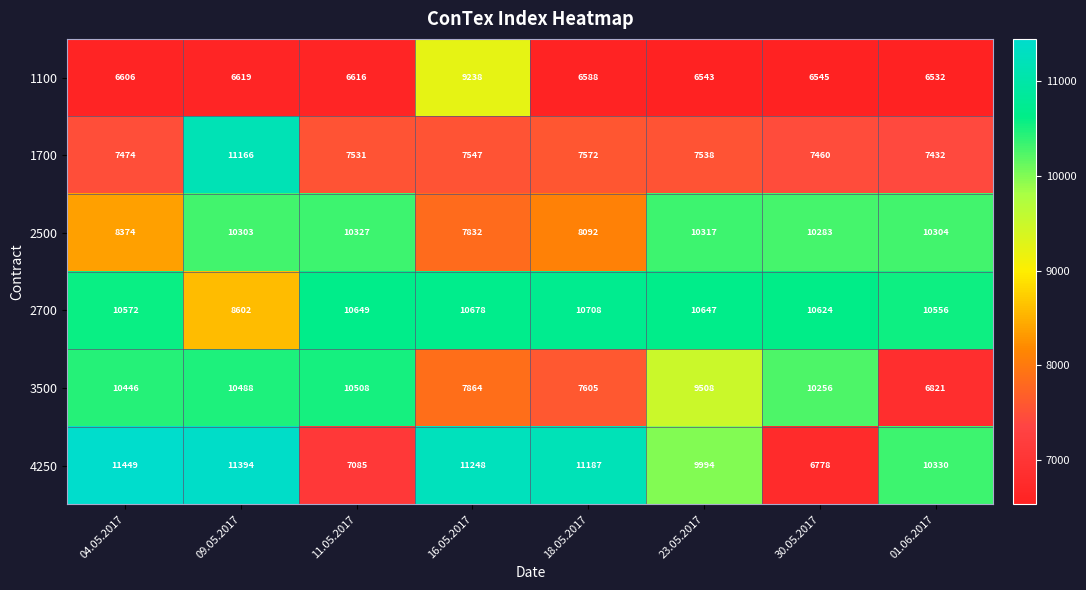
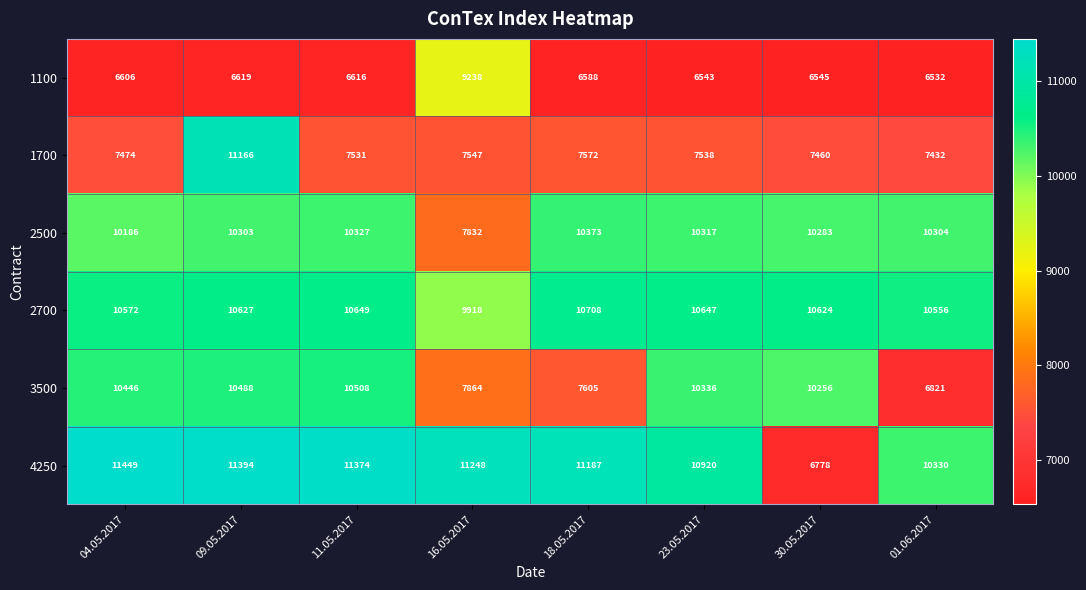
2500, 04.05.2017: 8374 -> 10186
2500, 18.05.2017: 8092 -> 10373
2700, 09.05.2017: 8602 -> 10627
2700, 16.05.2017: 10678 -> 9918
3500, 23.05.2017: 9508 -> 10336
4250, 11.05.2017: 7085 -> 11374
4250, 23.05.2017: 9994 -> 10920
